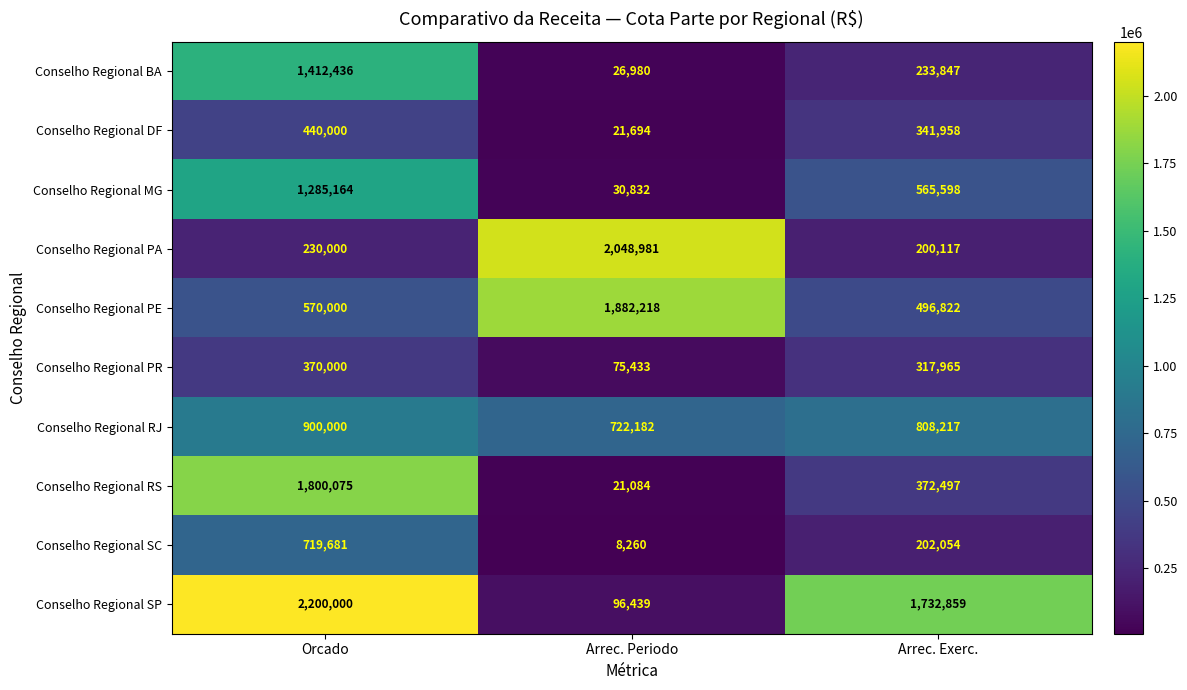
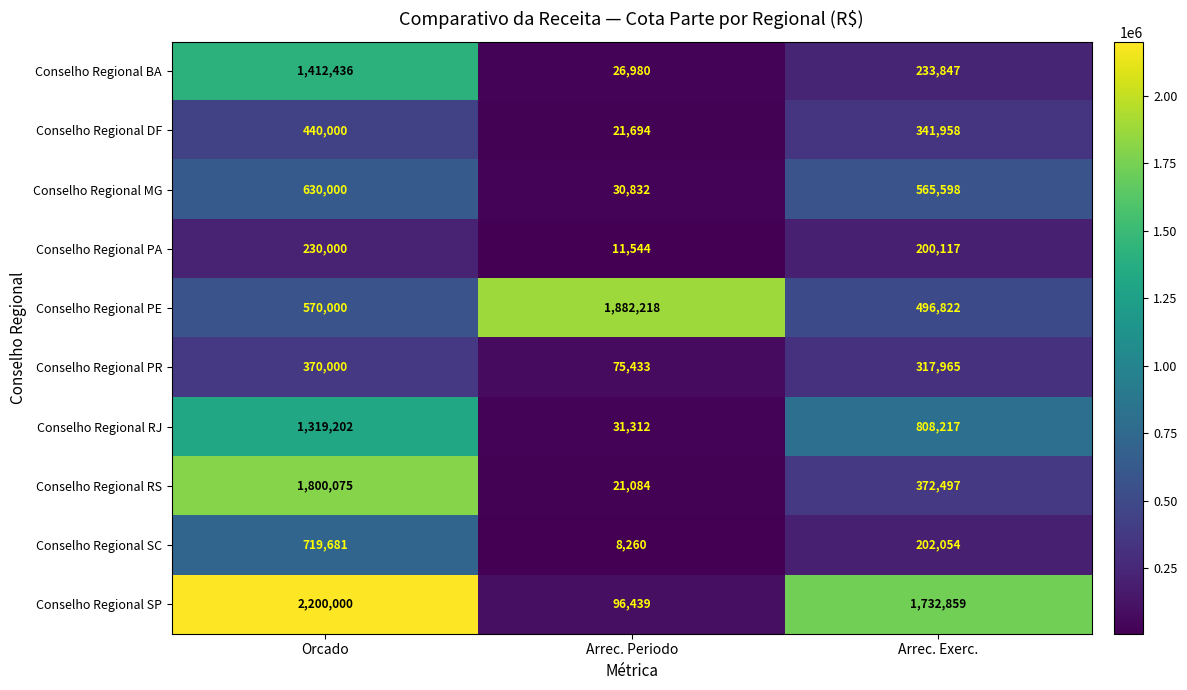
Conselho Regional MG, Orcado: 1,285,164 -> 630,000
Conselho Regional PA, Arrec. Periodo: 2,048,981 -> 11,544
Conselho Regional RJ, Orcado: 900,000 -> 1,319,202
Conselho Regional RJ, Arrec. Periodo: 722,182 -> 31,312
